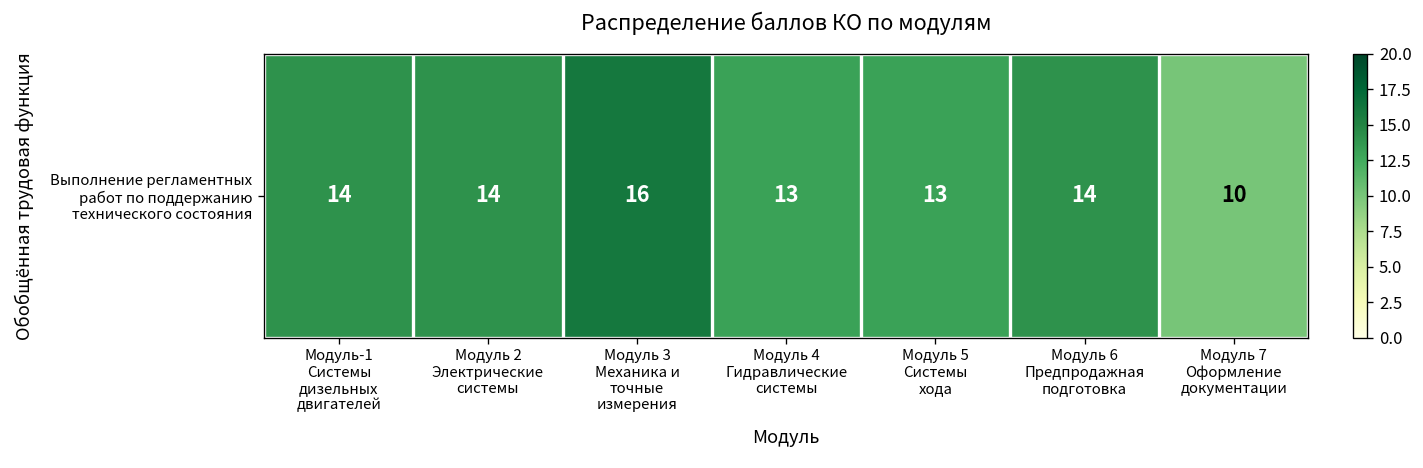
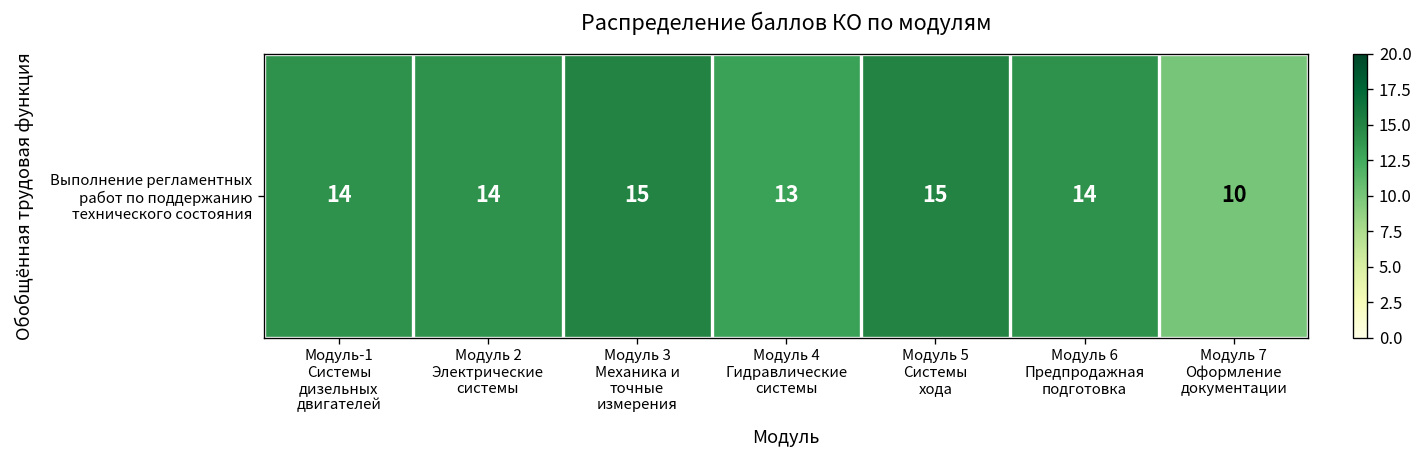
Выполнение регламентных работ по поддержанию технического состояния, Модуль 3 Механика и точные измерения: 16 -> 15
Выполнение регламентных работ по поддержанию технического состояния, Модуль 5 Системы хода: 13 -> 15
